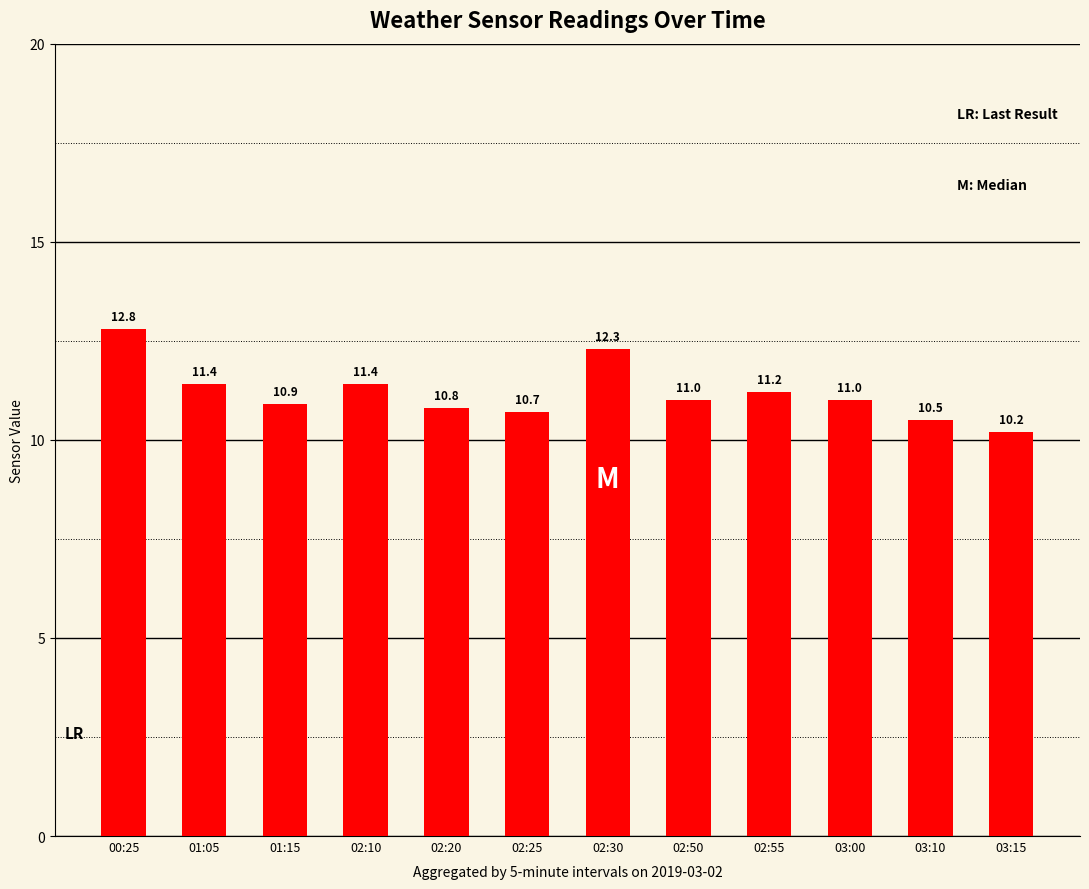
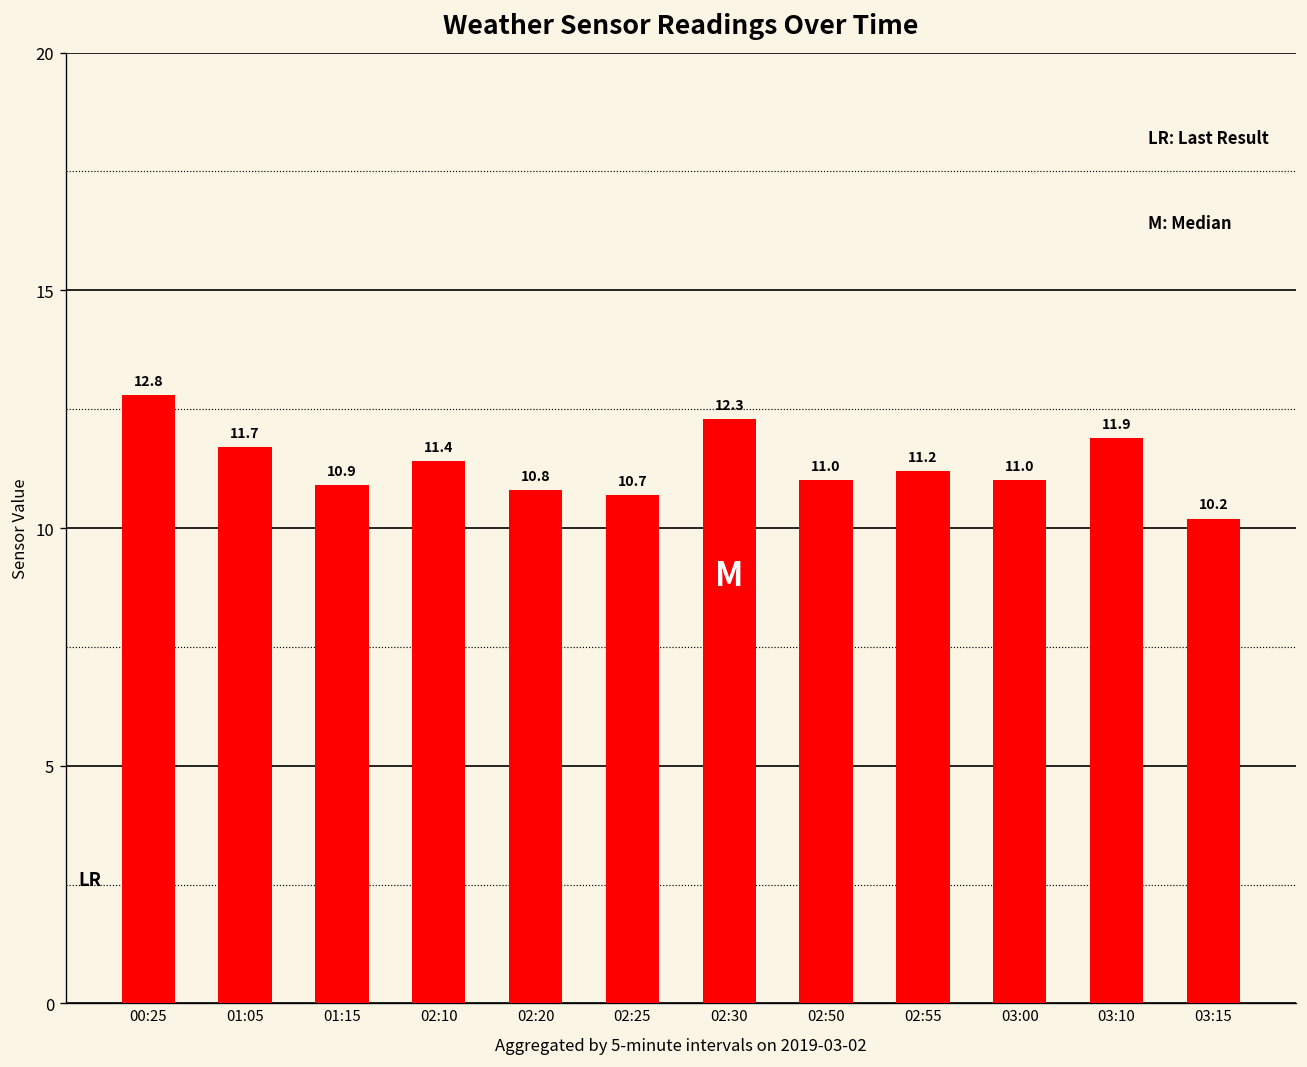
01:05: 11.4 -> 11.7
03:10: 10.5 -> 11.9
